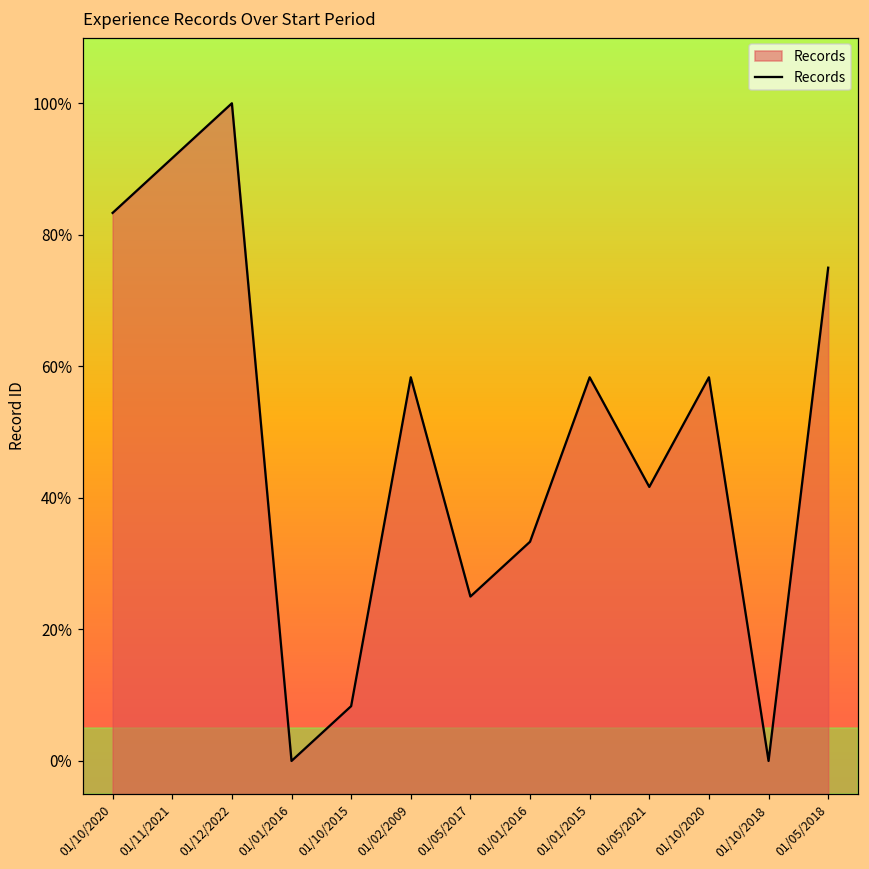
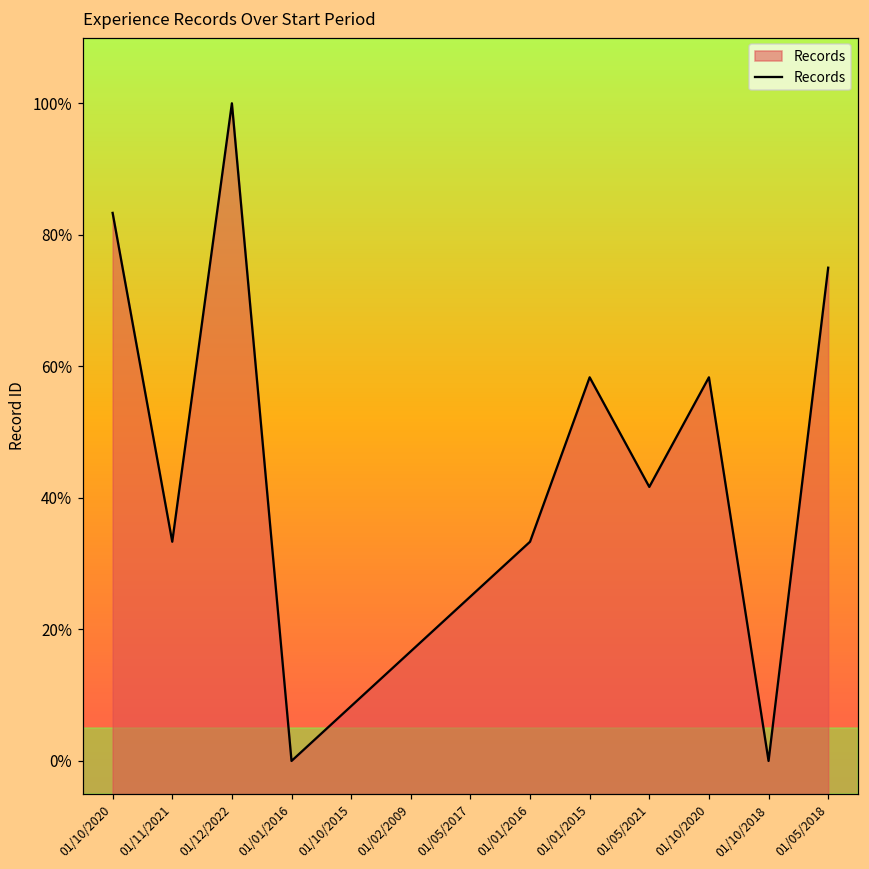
01/11/2021: 92% -> 33%
01/02/2009: 58% -> 17%
